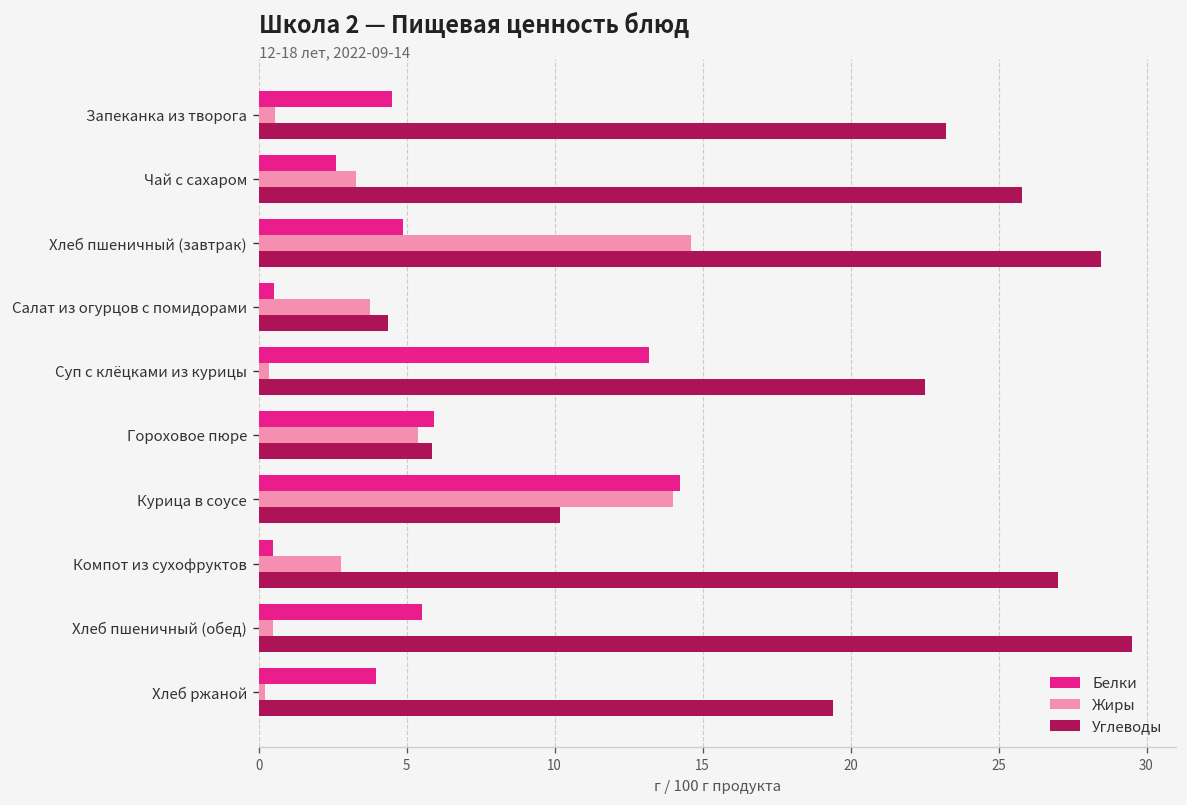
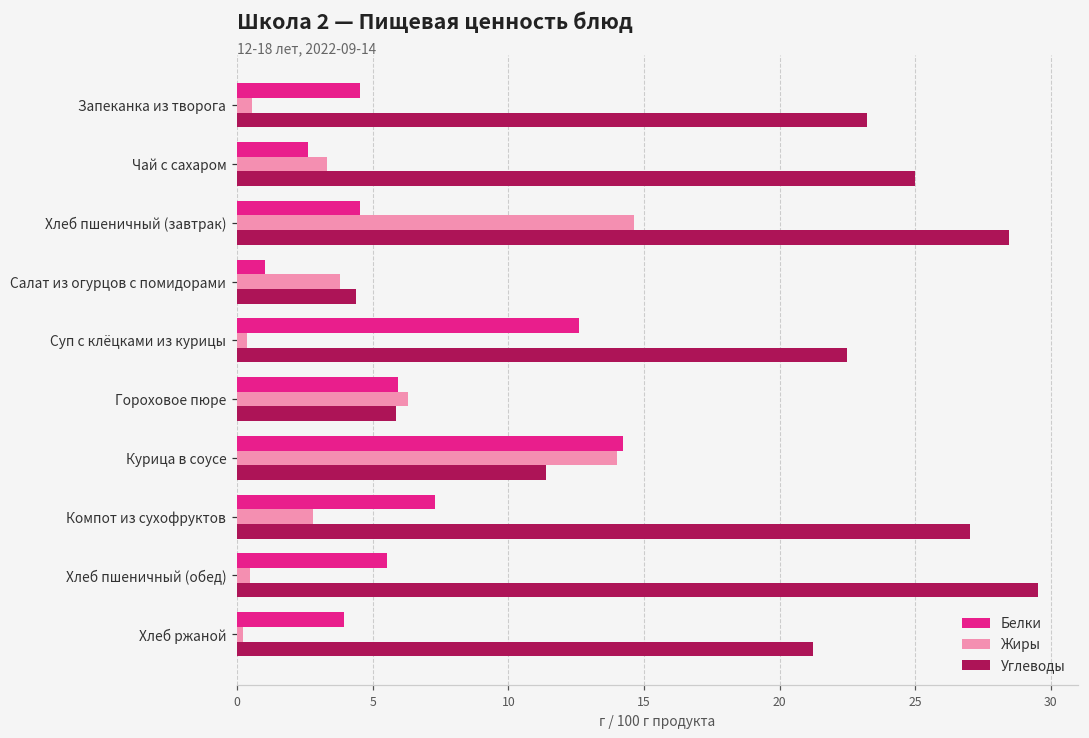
Углеводы, Чай с сахаром: 25.8 -> 25.0
Белки, Хлеб пшеничный (завтрак): 4.9 -> 4.6
Белки, Салат из огурцов с помидорами: 0.5 -> 1.0
Белки, Суп с клёцками из курицы: 13.2 -> 12.6
Жиры, Гороховое пюре: 5.4 -> 6.3
Углеводы, Курица в соусе: 10.2 -> 11.4
Белки, Компот из сухофруктов: 0.5 -> 7.3
Углеводы, Хлеб ржаной: 19.4 -> 21.2
